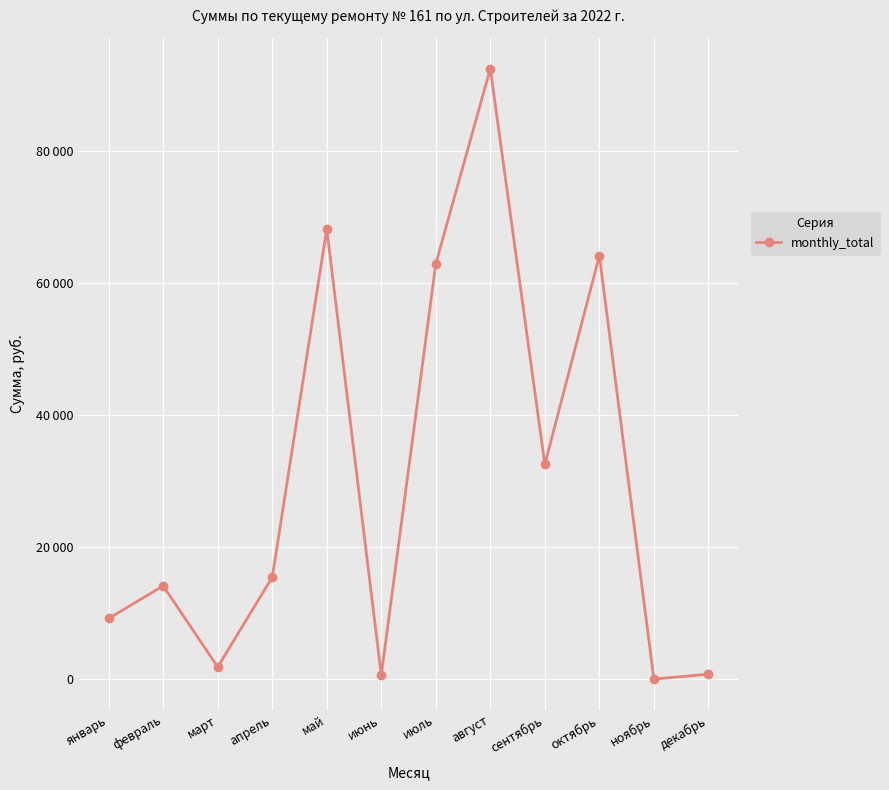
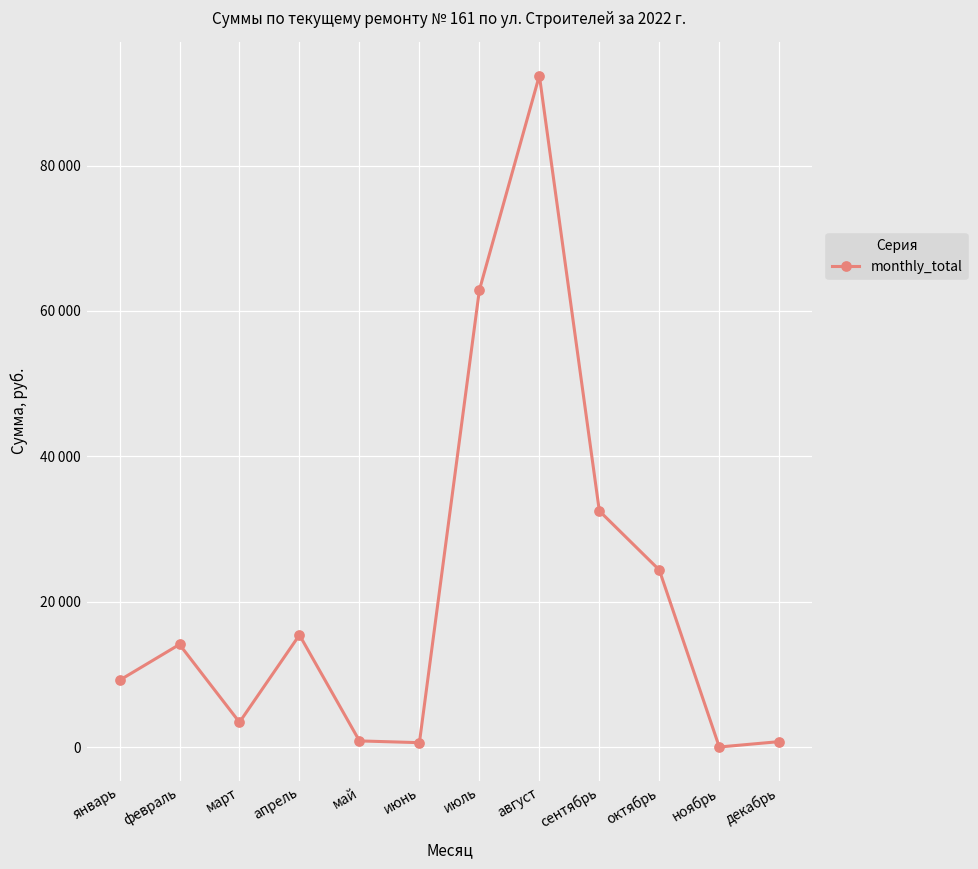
март: 2000 -> 3000
май: 68000 -> 1000
октябрь: 64000 -> 24000
